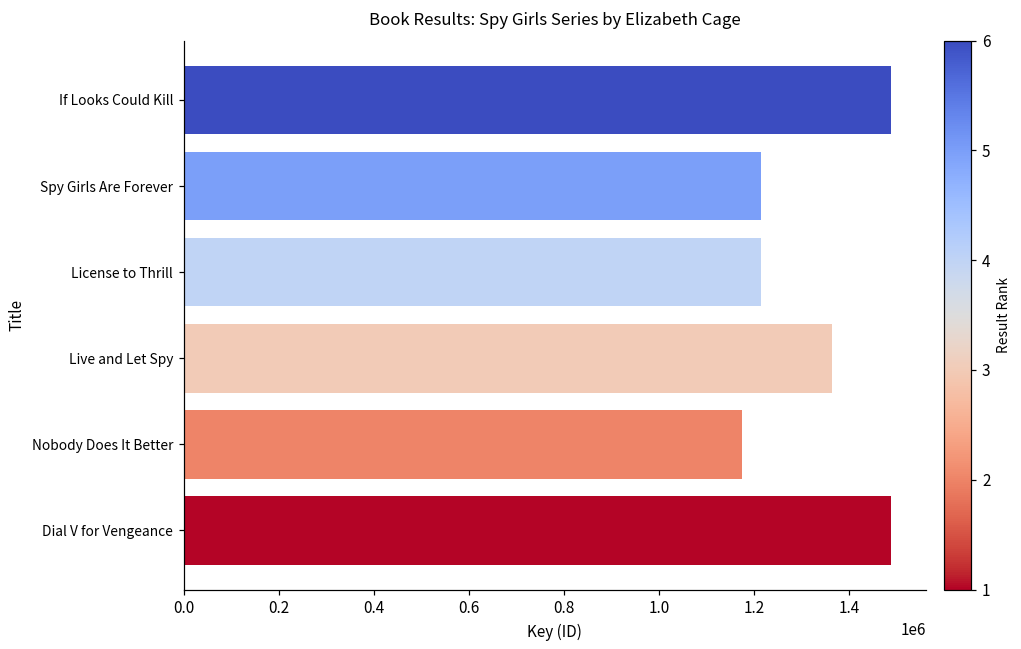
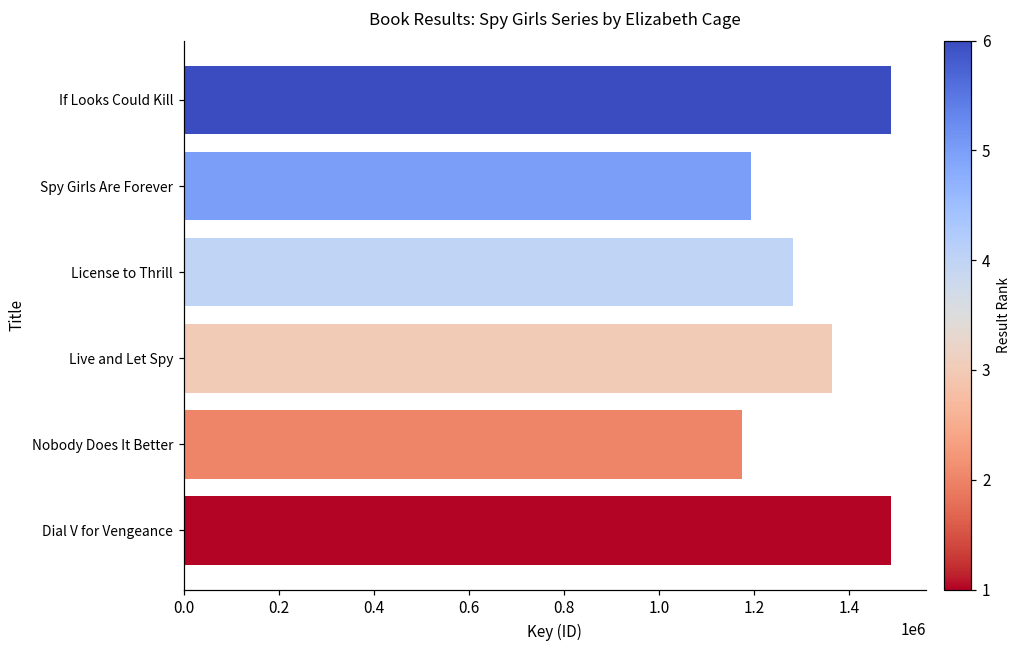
Spy Girls Are Forever: 1210000 -> 1190000
License to Thrill: 1210000 -> 1280000
